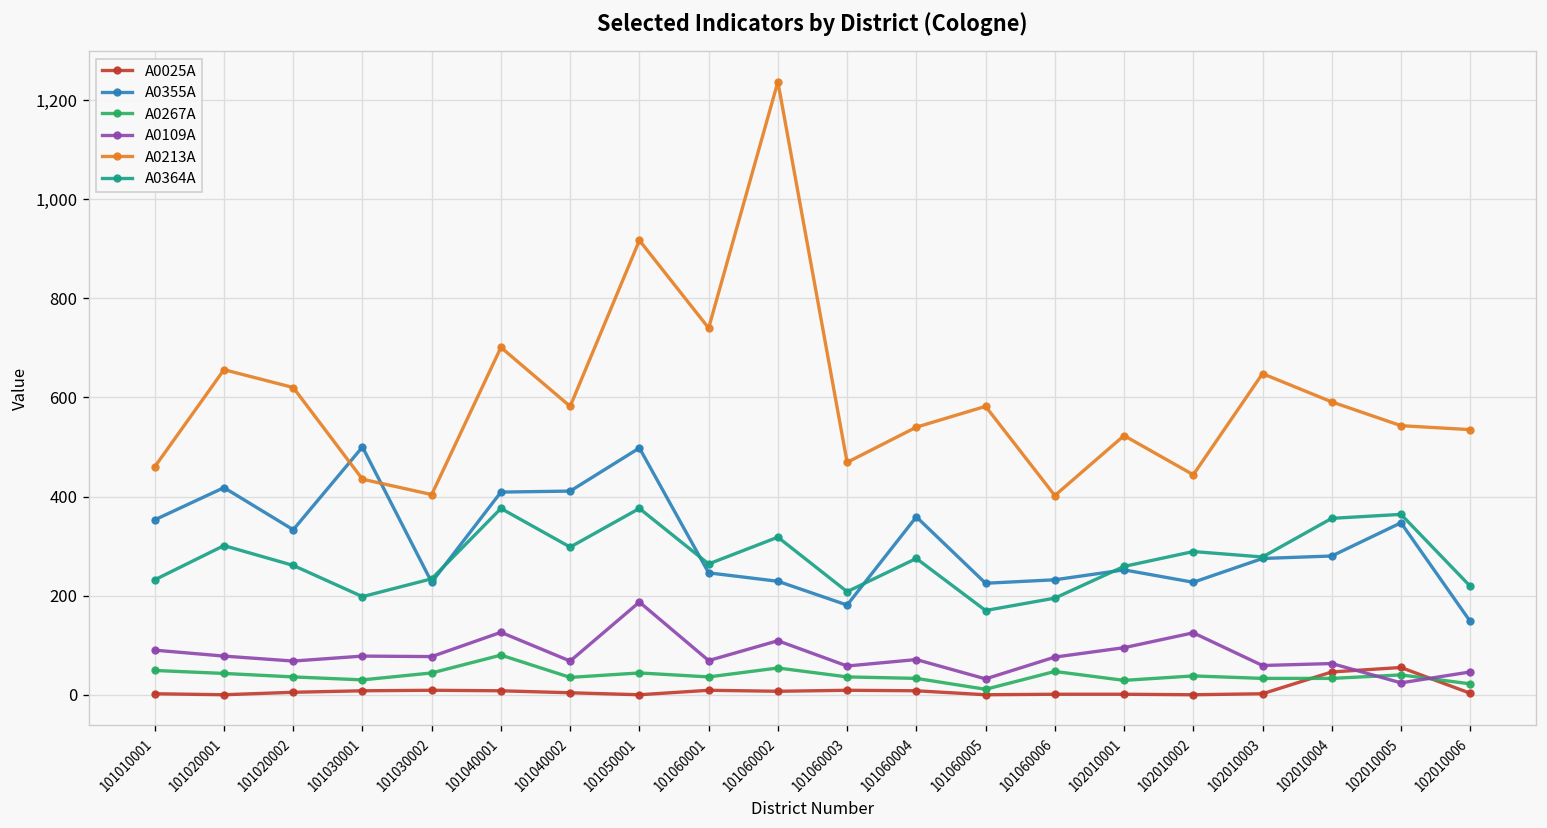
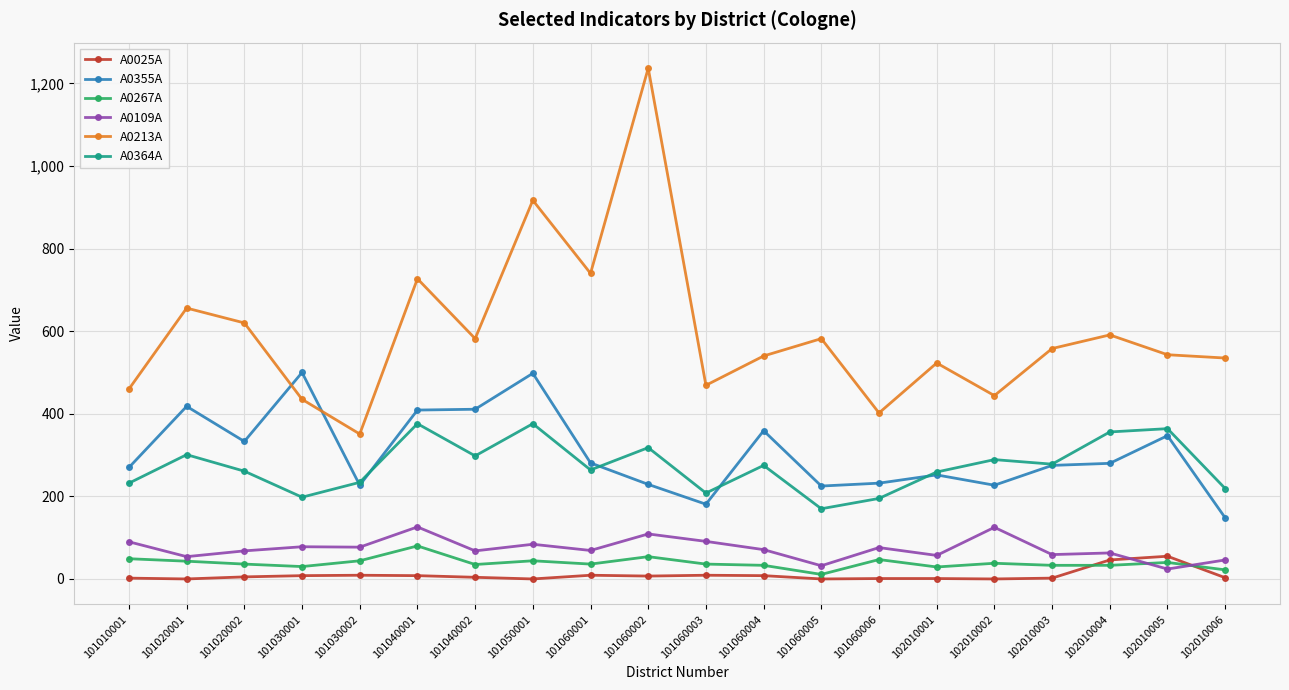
A0355A, 101010001: 350 -> 270
A0109A, 101020001: 80 -> 50
A0213A, 101030002: 400 -> 350
A0213A, 101040001: 700 -> 730
A0109A, 101050001: 190 -> 80
A0355A, 101060001: 250 -> 280
A0109A, 101060003: 60 -> 90
A0109A, 102010001: 100 -> 60
A0213A, 102010003: 650 -> 560
